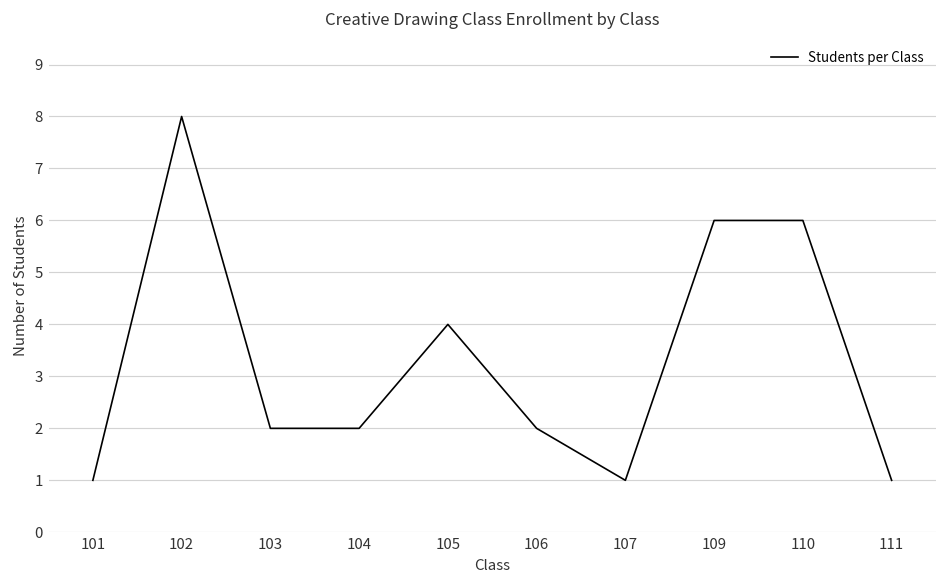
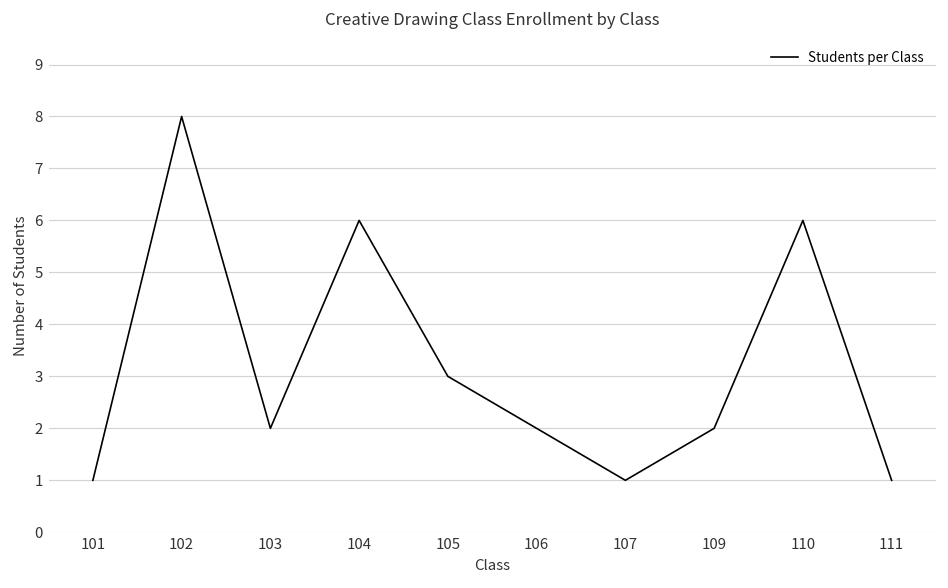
104: 2 -> 6
105: 4 -> 3
109: 6 -> 2
